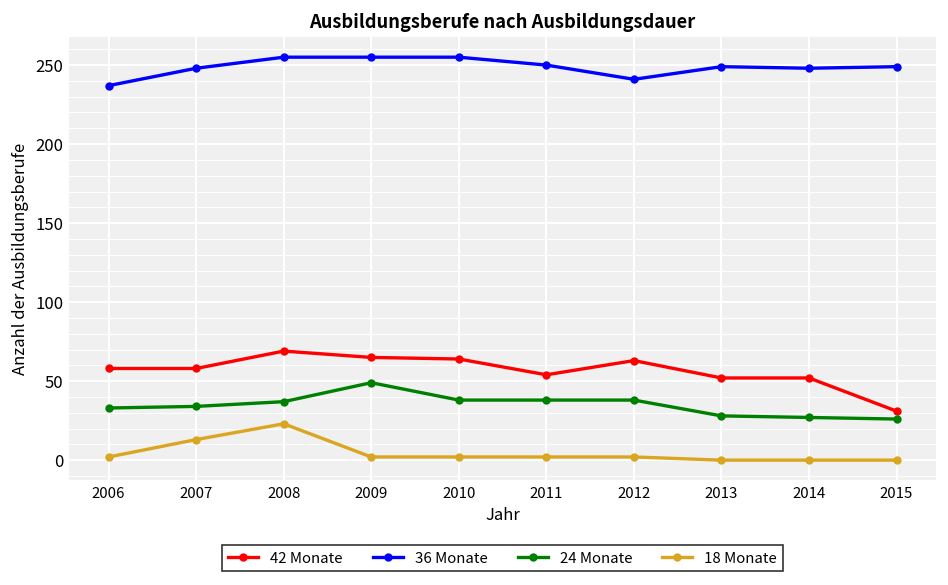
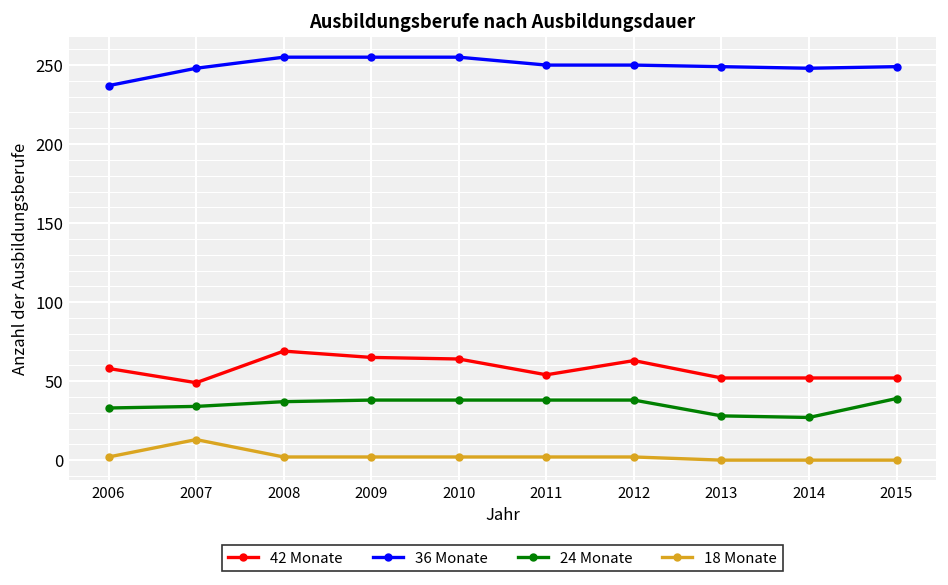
42 Monate, 2007: 58 -> 49
18 Monate, 2008: 23 -> 2
24 Monate, 2009: 49 -> 38
36 Monate, 2012: 241 -> 250
42 Monate, 2015: 31 -> 52
24 Monate, 2015: 26 -> 39
